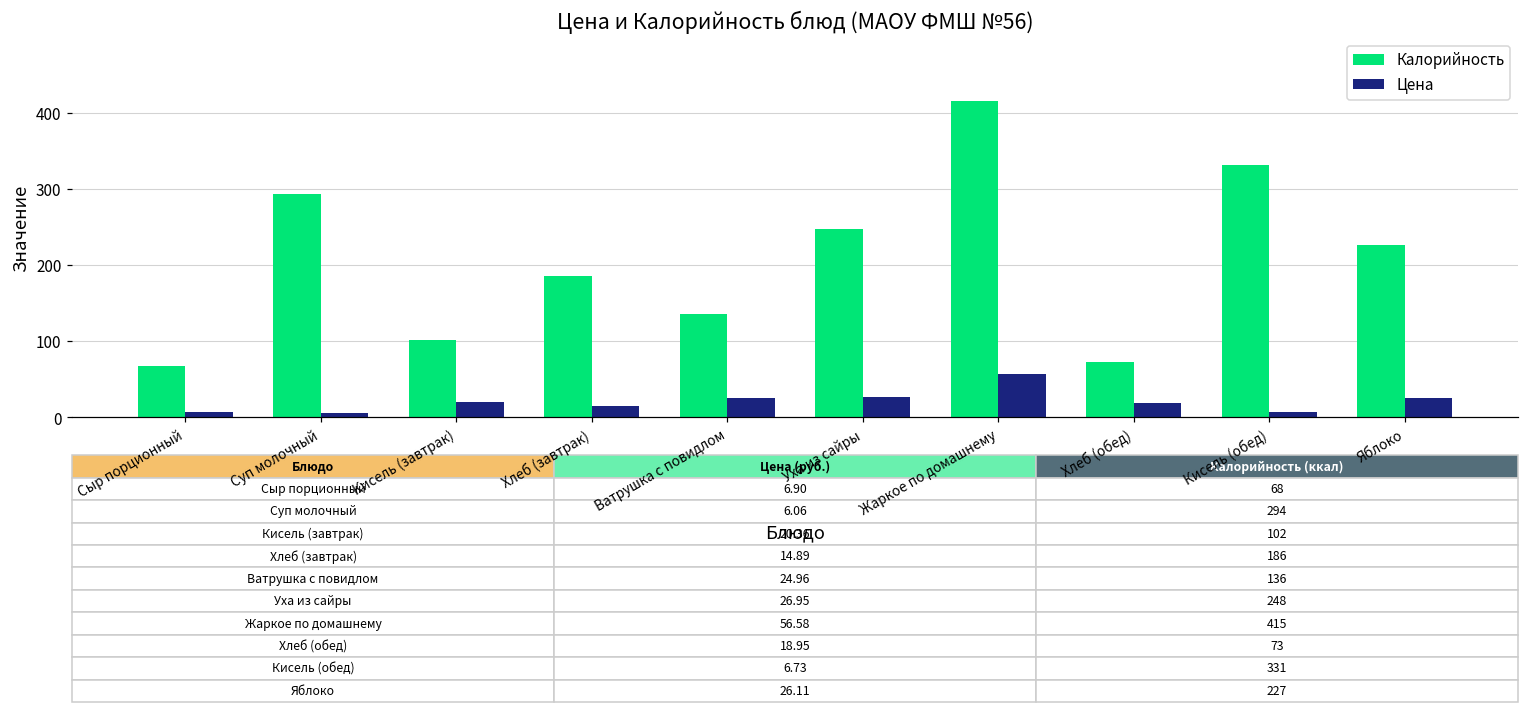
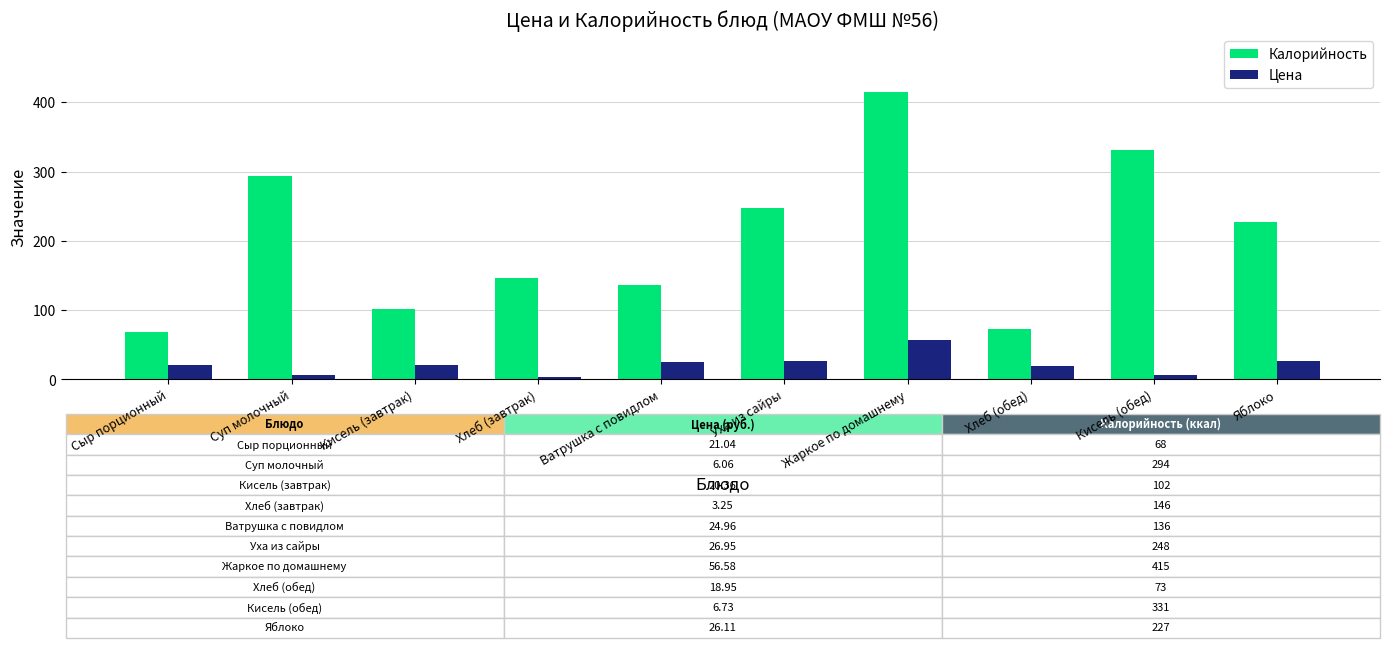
Цена, Сыр порционный: 6.90 -> 21.04
Калорийность, Хлеб (завтрак): 186 -> 146
Цена, Хлеб (завтрак): 14.89 -> 3.25
